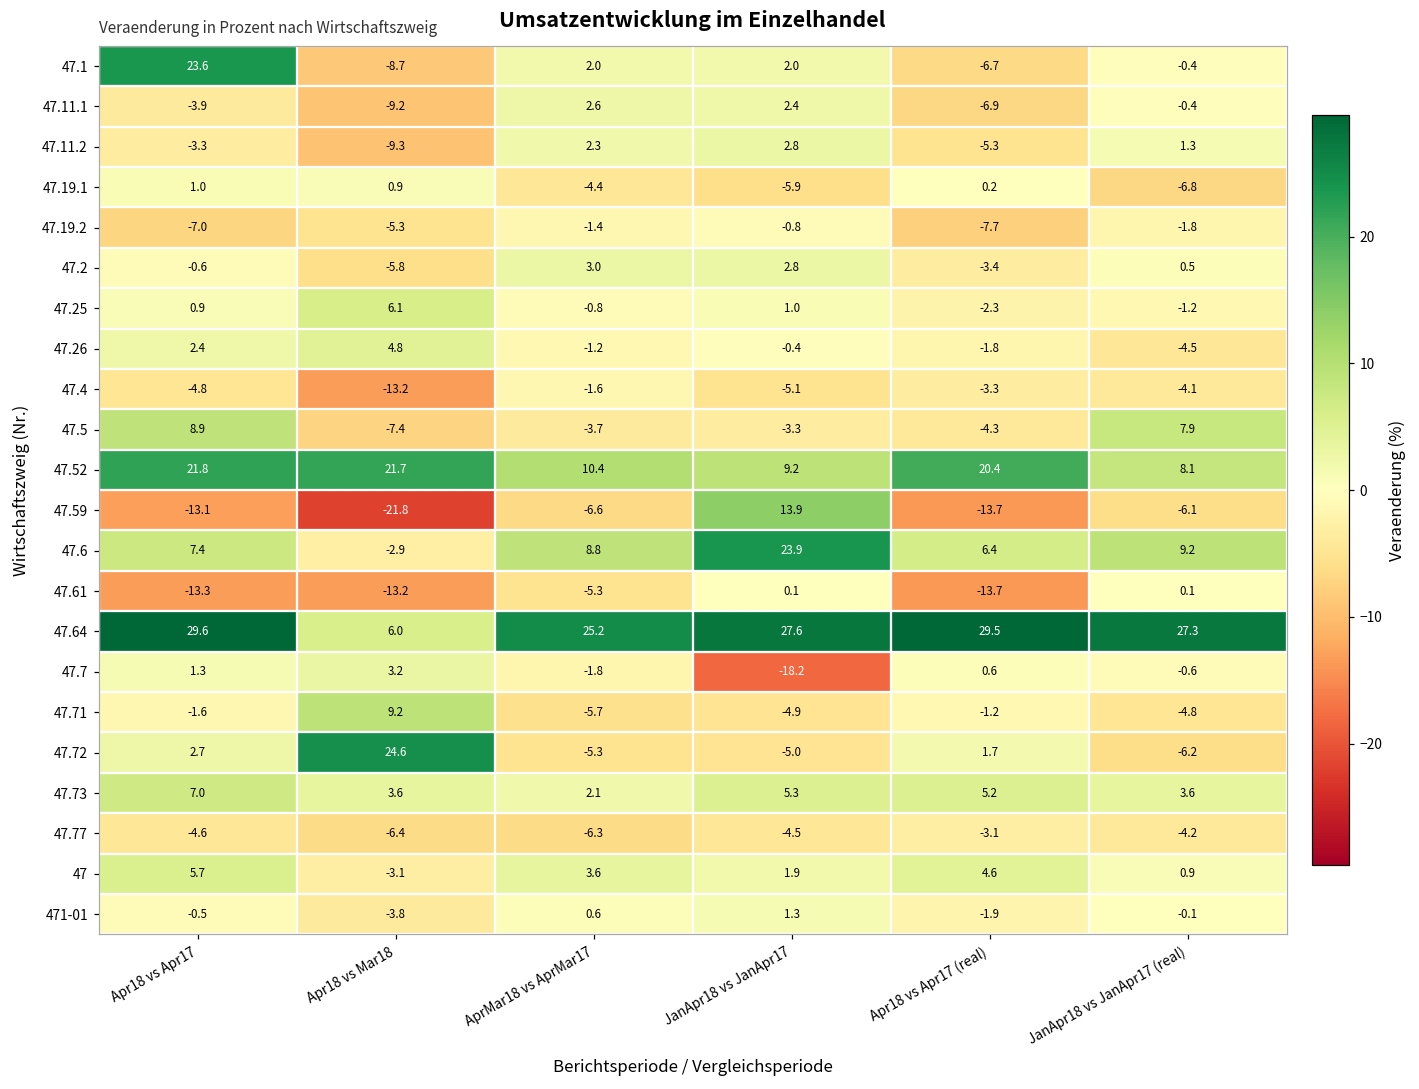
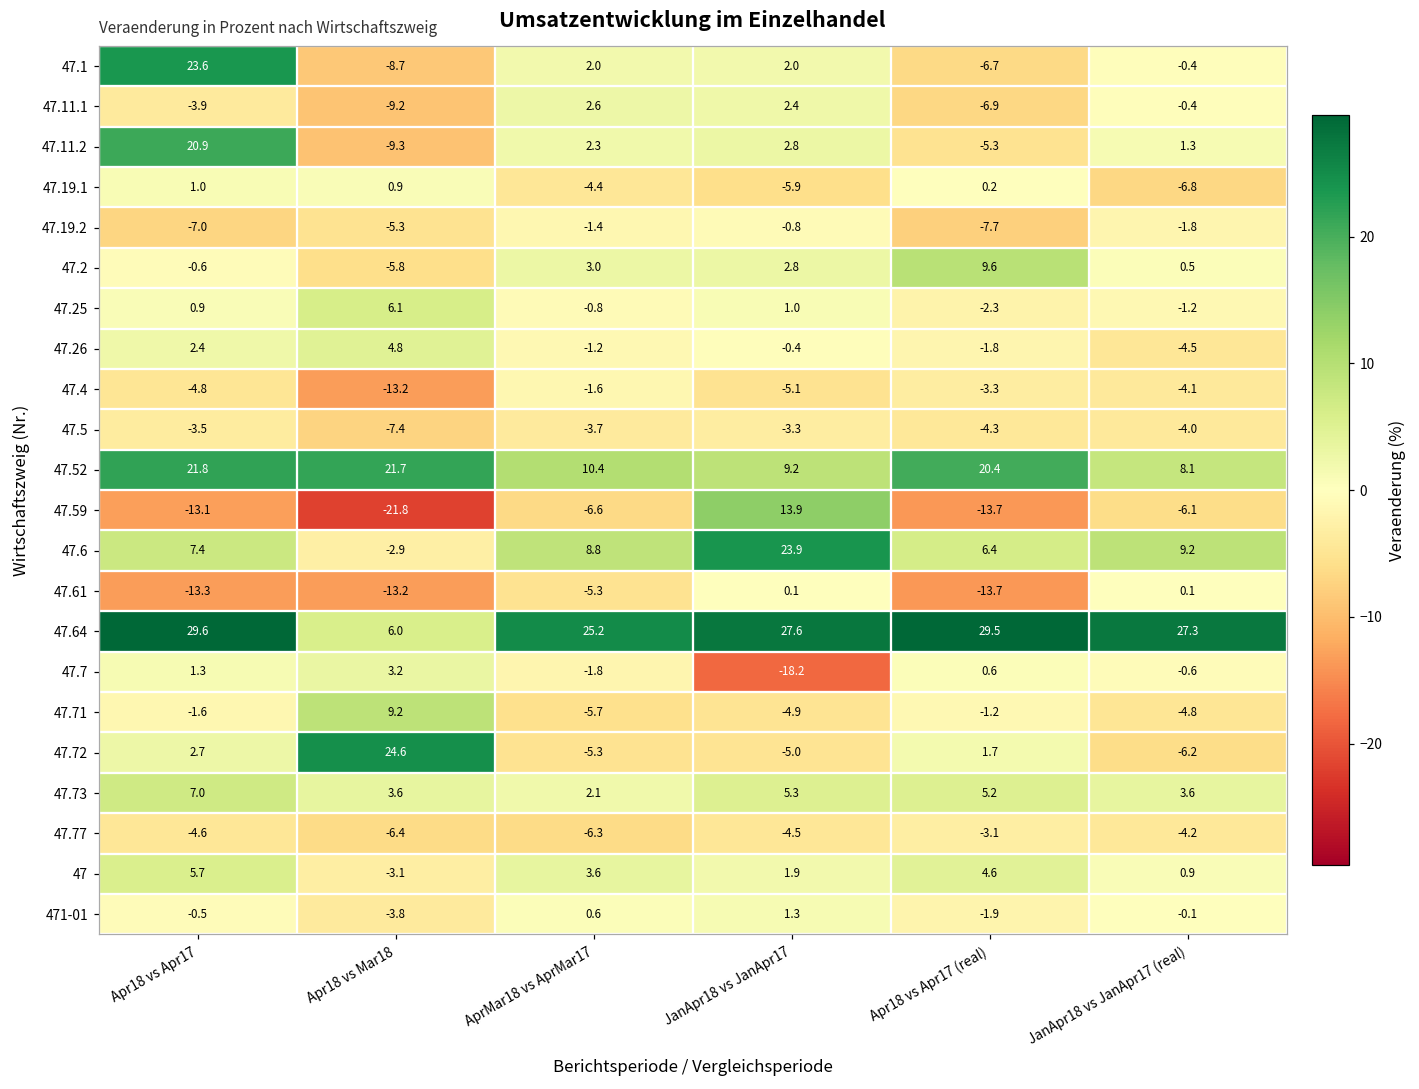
47.11.2, Apr18 vs Apr17: -3.3 -> 20.9
47.2, Apr18 vs Apr17 (real): -3.4 -> 9.6
47.5, Apr18 vs Apr17: 8.9 -> -3.5
47.5, JanApr18 vs JanApr17 (real): 7.9 -> -4.0
